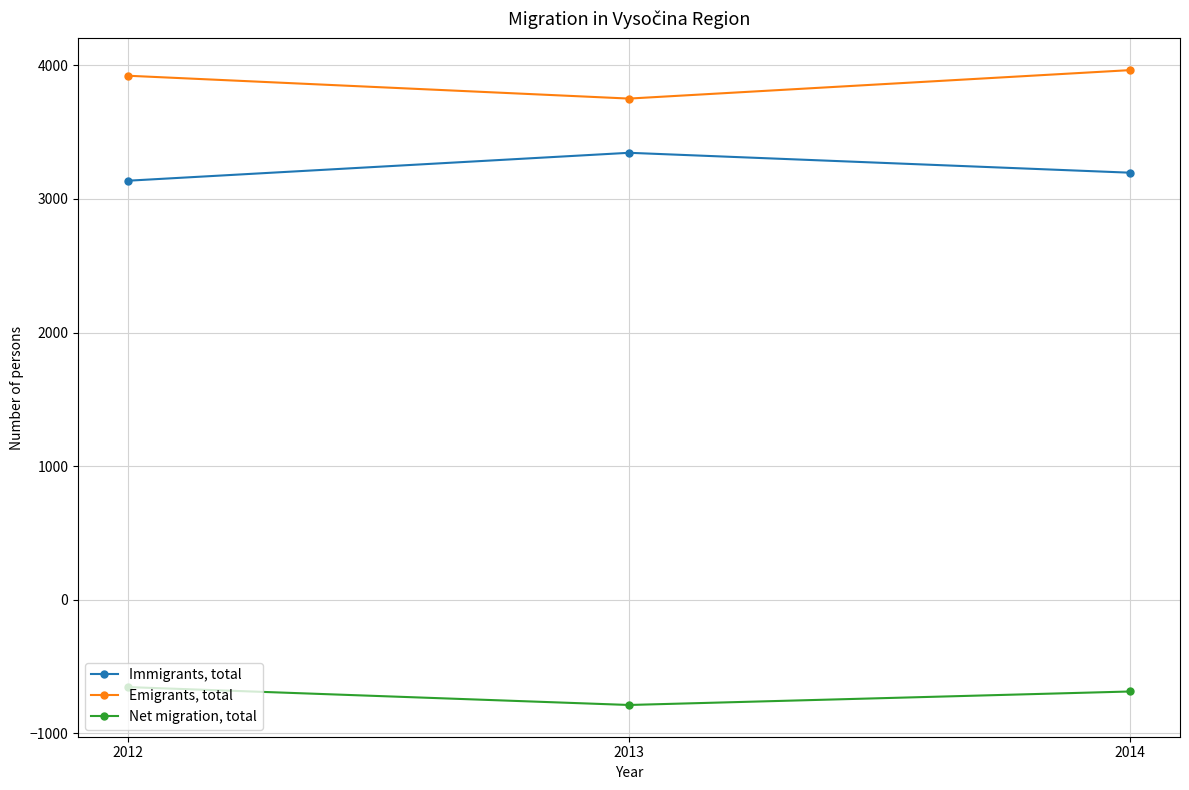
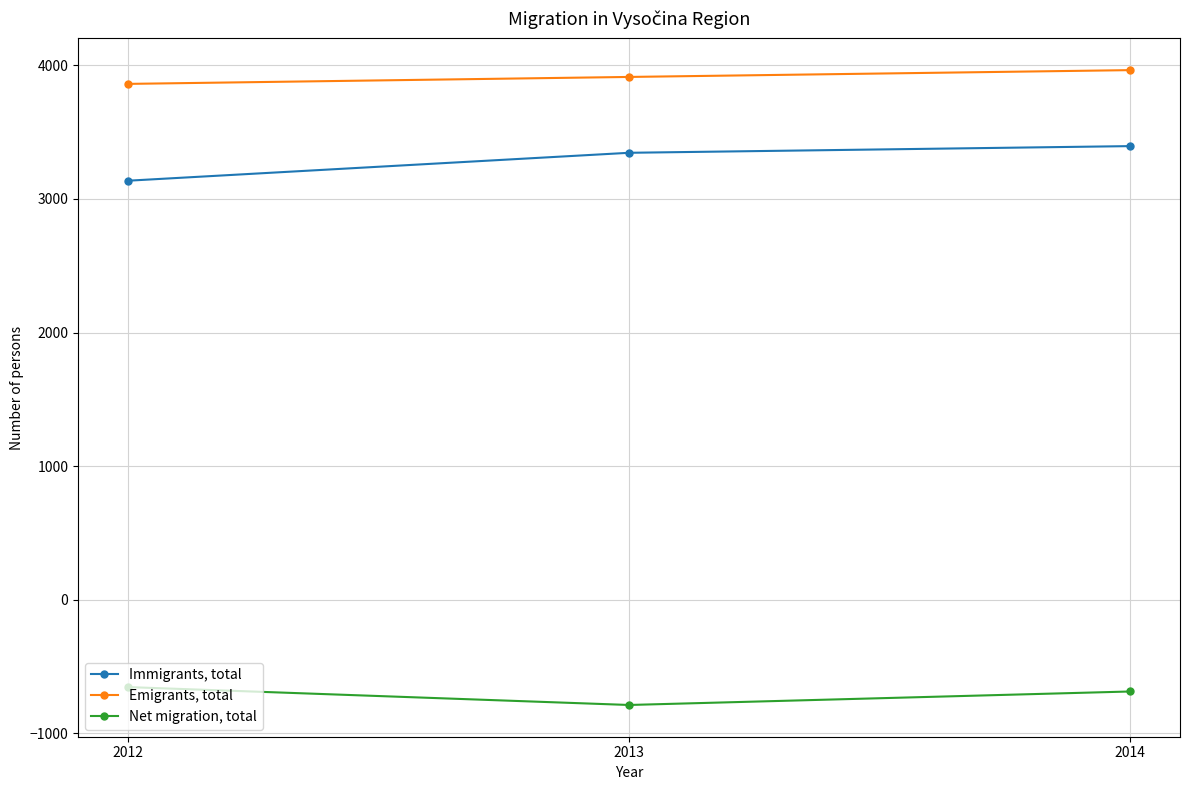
Emigrants, total, 2012: 3920 -> 3860
Emigrants, total, 2013: 3750 -> 3910
Immigrants, total, 2014: 3200 -> 3400
